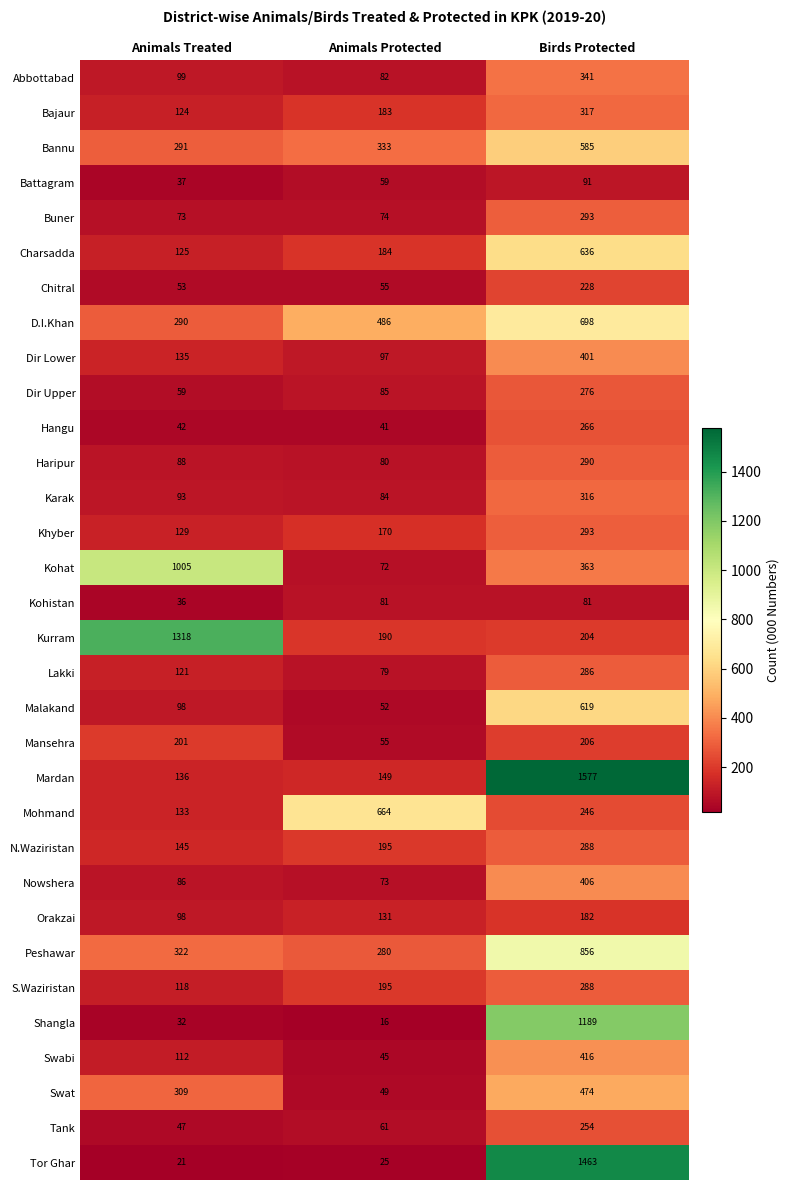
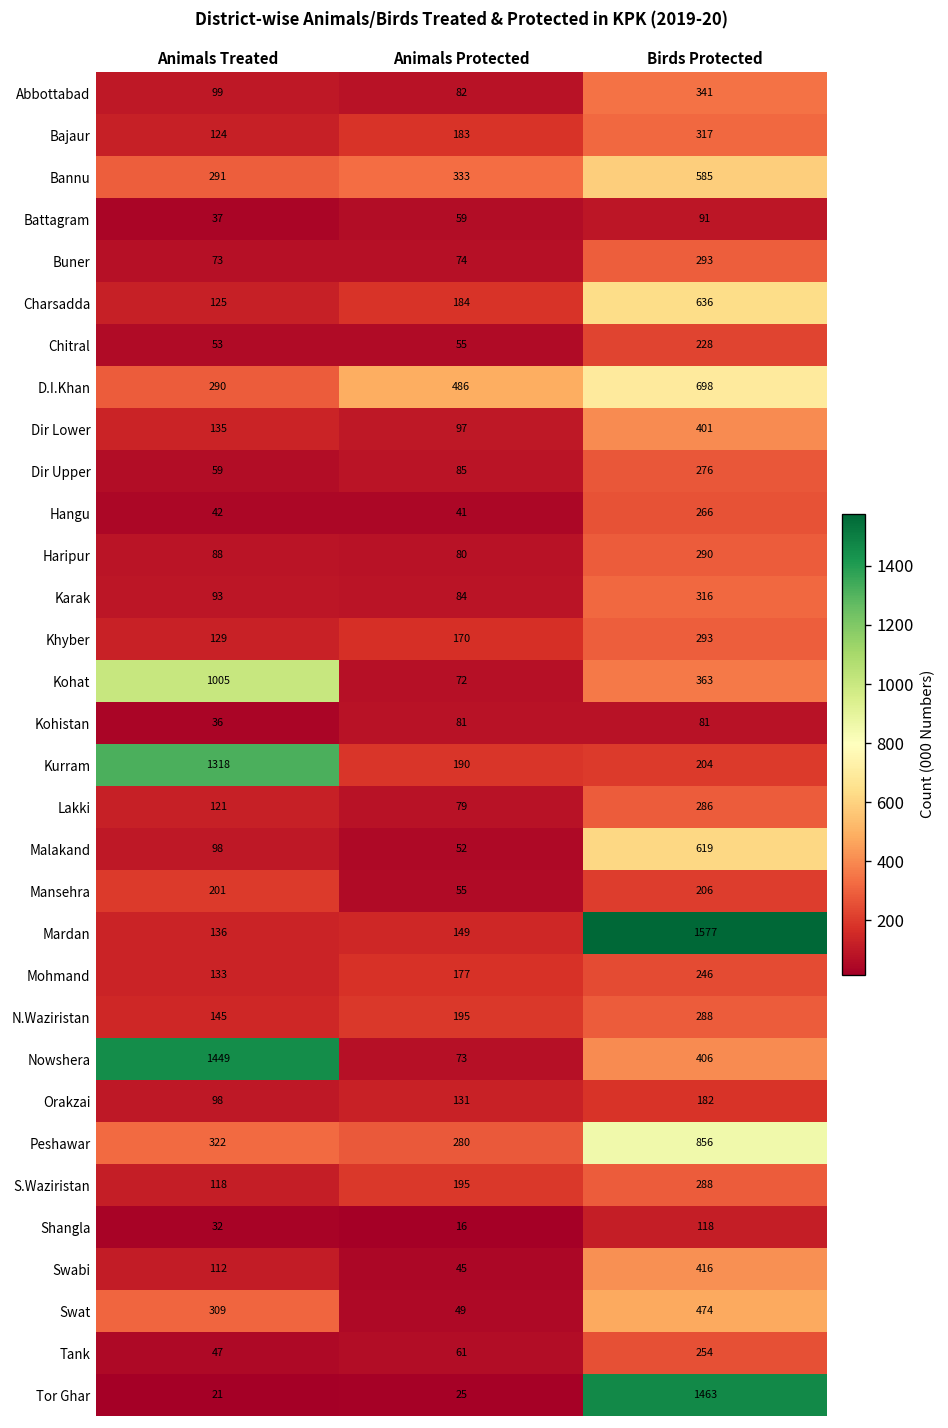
Mohmand, Animals Protected: 664 -> 177
Nowshera, Animals Treated: 86 -> 1449
Shangla, Birds Protected: 1189 -> 118
